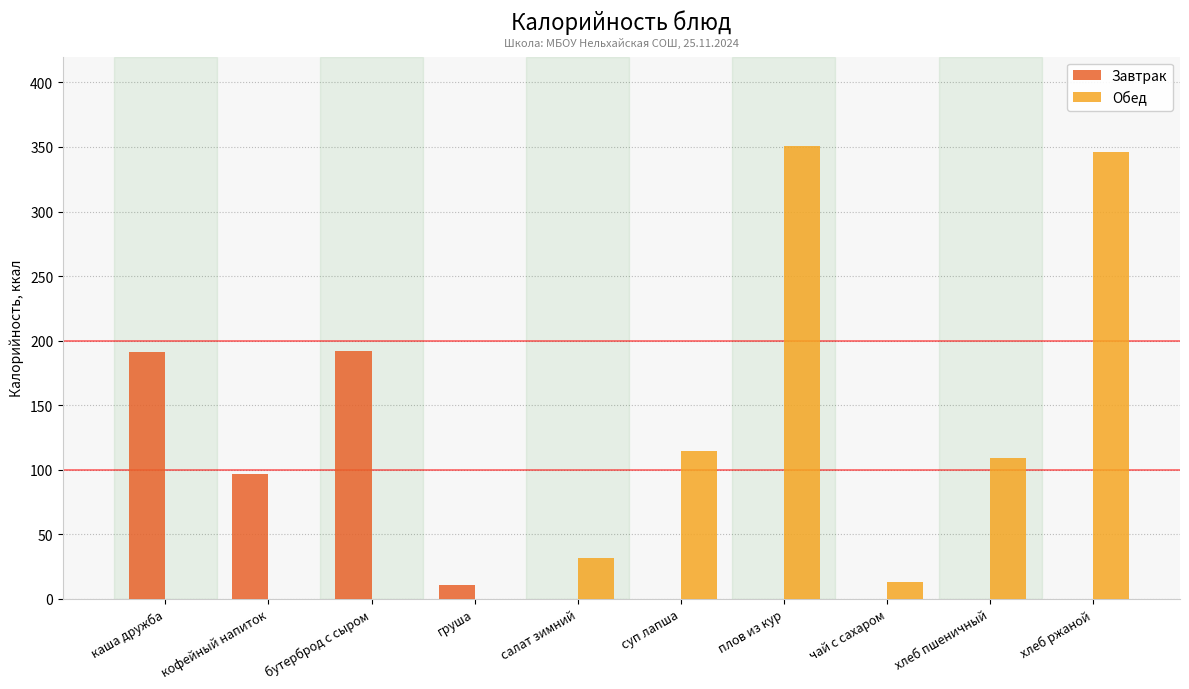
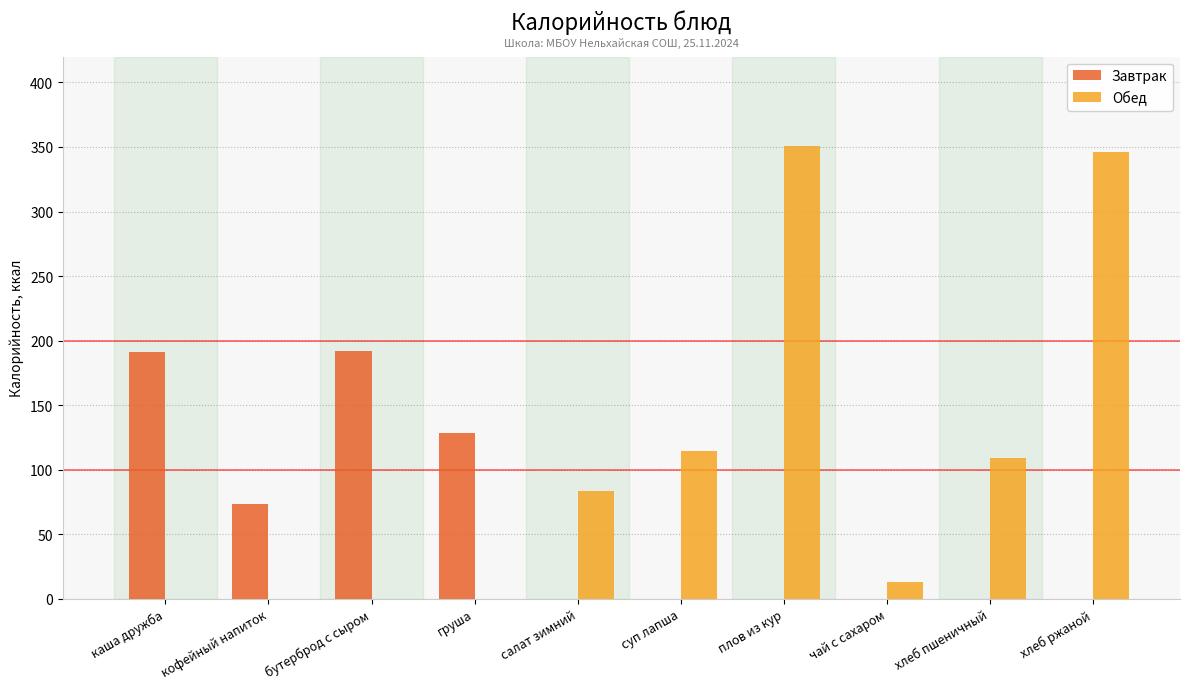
Завтрак, кофейный напиток: 96 -> 74
Завтрак, груша: 10 -> 129
Обед, салат зимний: 31 -> 83
